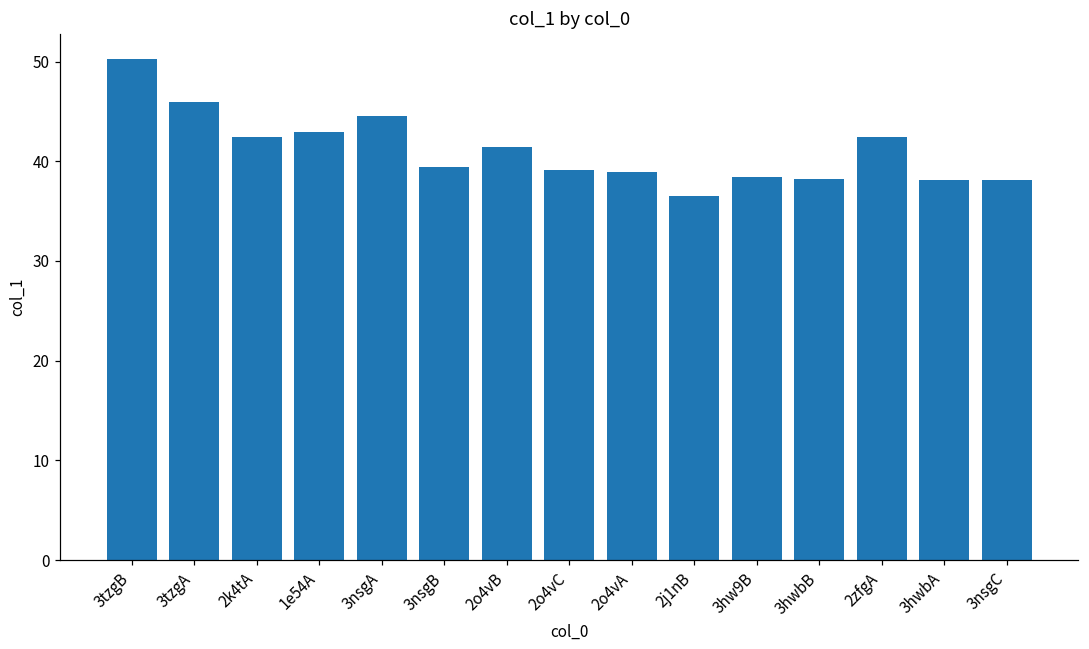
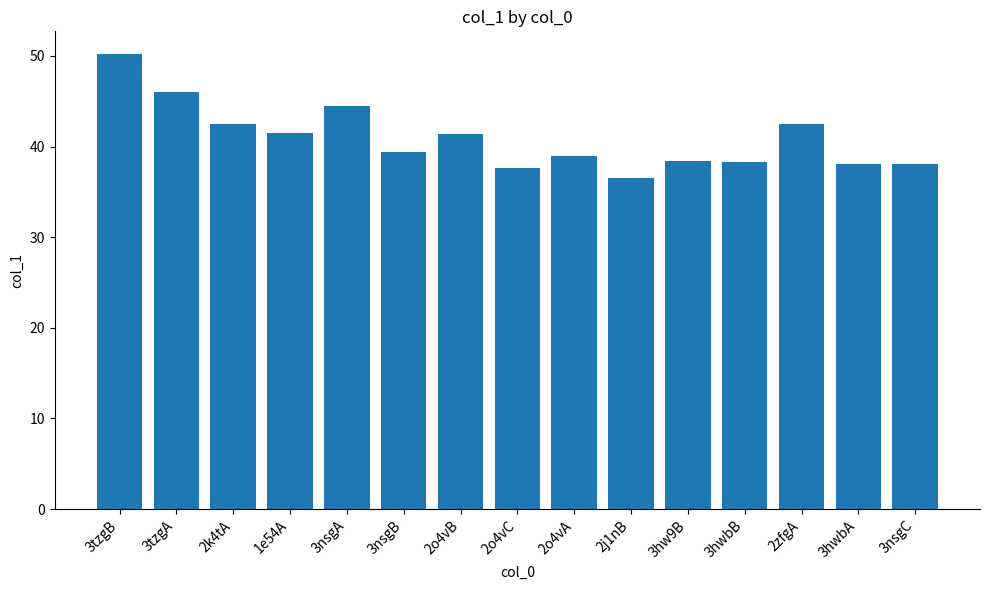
1e54A: 43 -> 42
2o4vC: 39 -> 38
